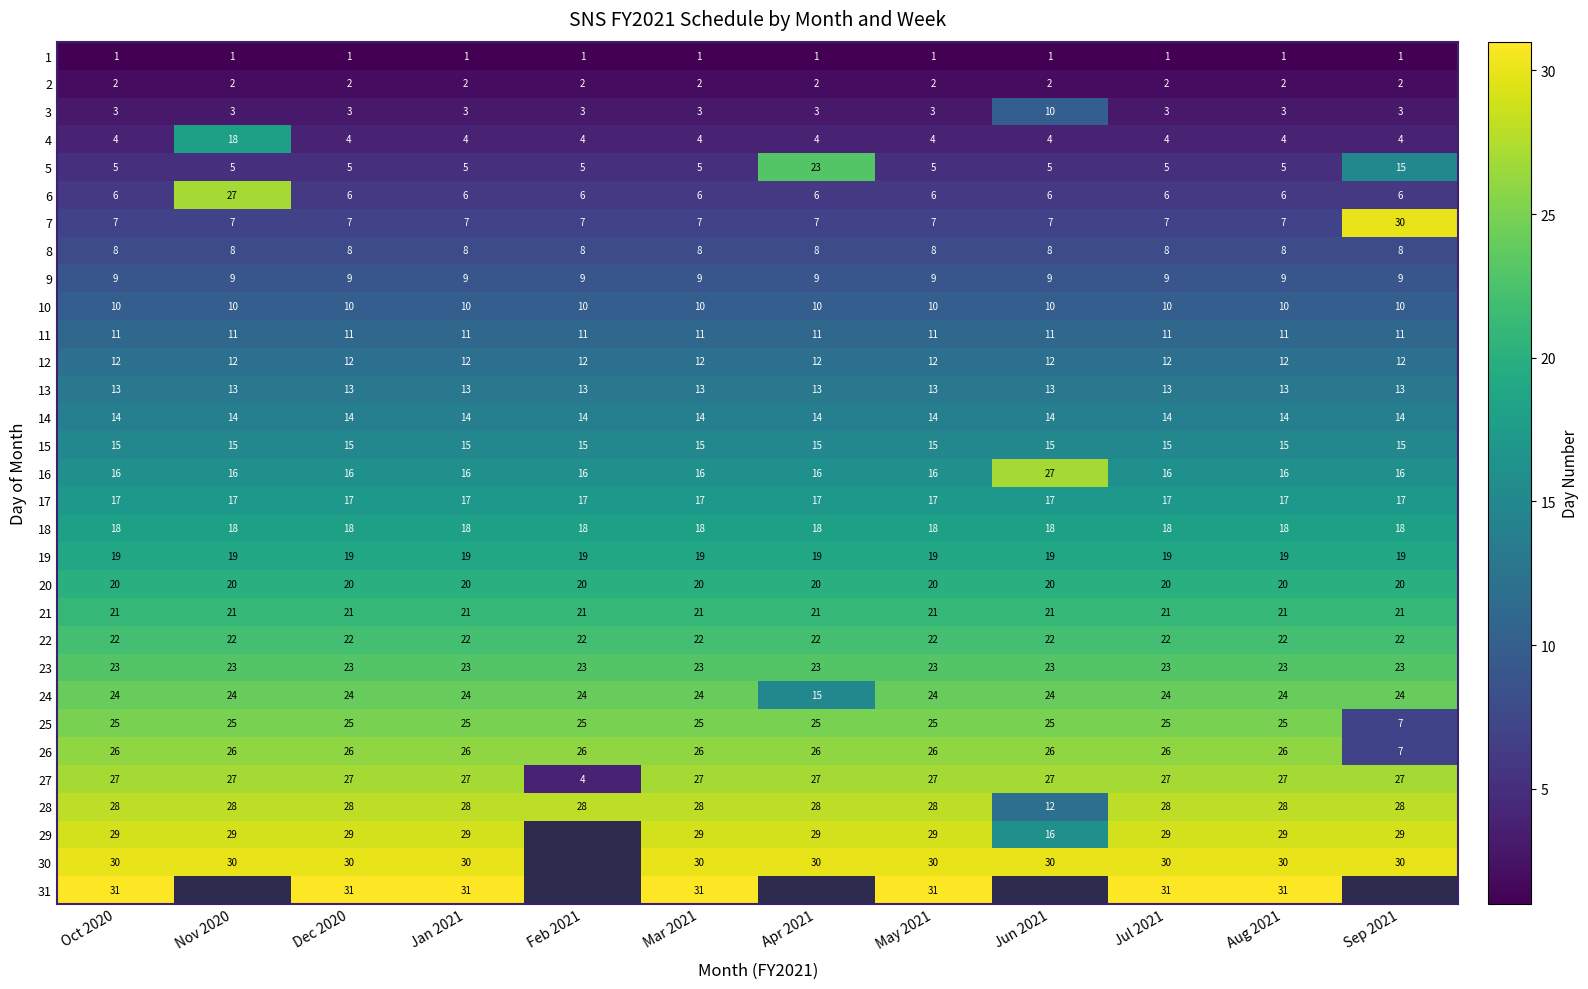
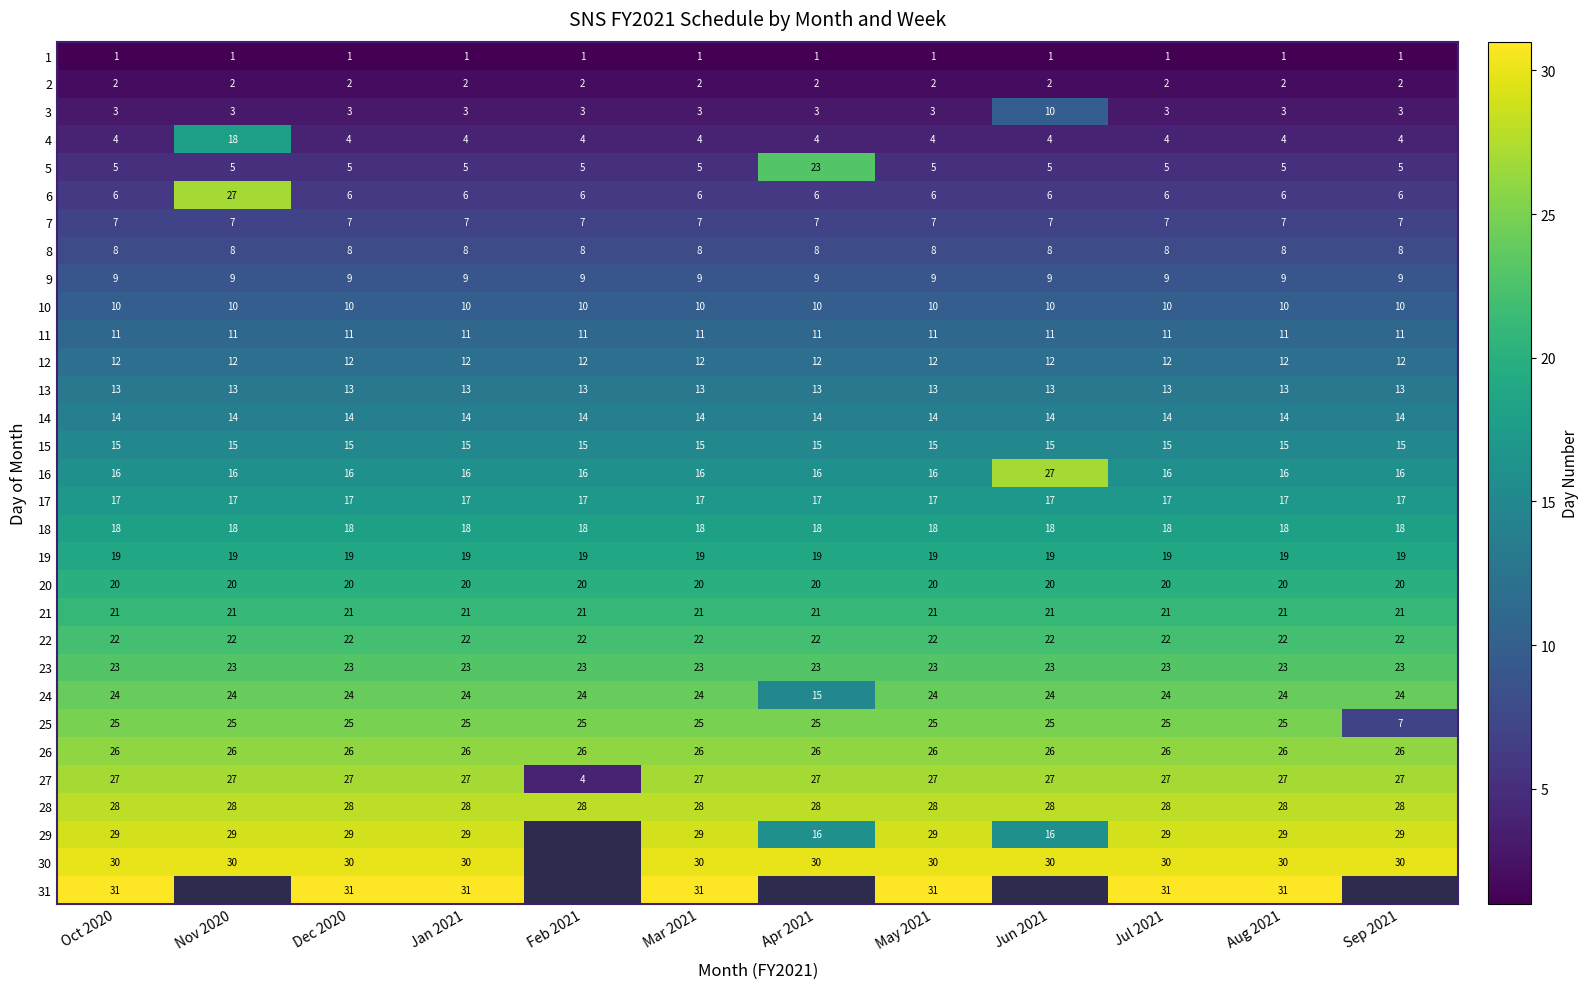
5, Sep 2021: 15 -> 5
7, Sep 2021: 30 -> 7
26, Sep 2021: 7 -> 26
28, Jun 2021: 12 -> 28
29, Apr 2021: 29 -> 16
